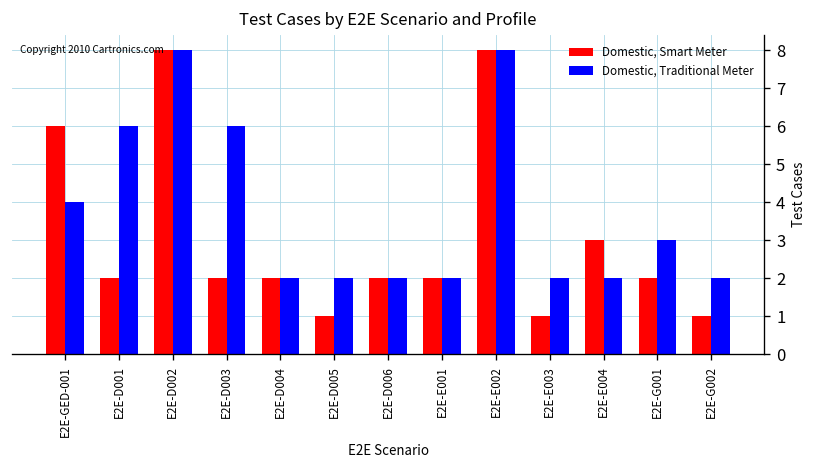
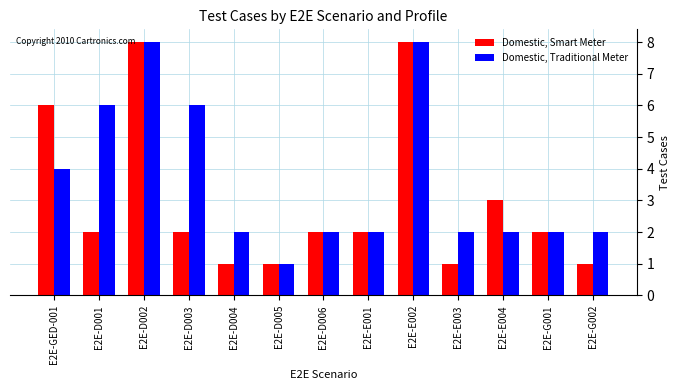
Domestic, Smart Meter, E2E-D004: 2 -> 1
Domestic, Traditional Meter, E2E-D005: 2 -> 1
Domestic, Traditional Meter, E2E-G001: 3 -> 2
